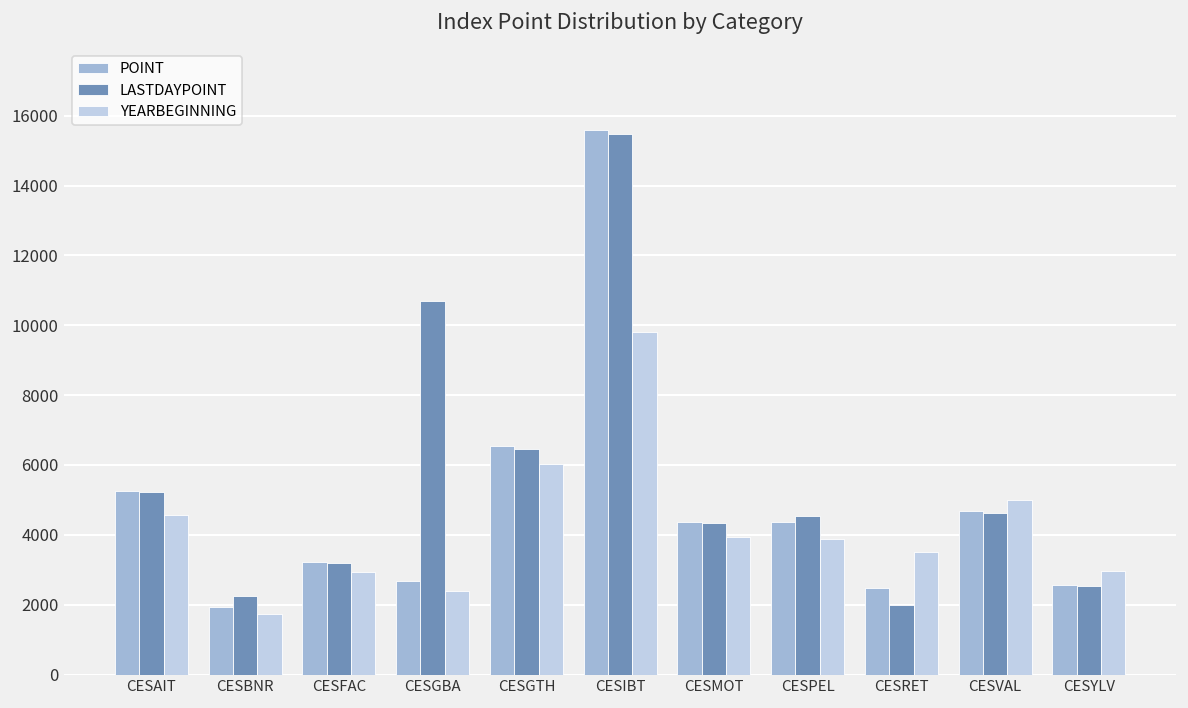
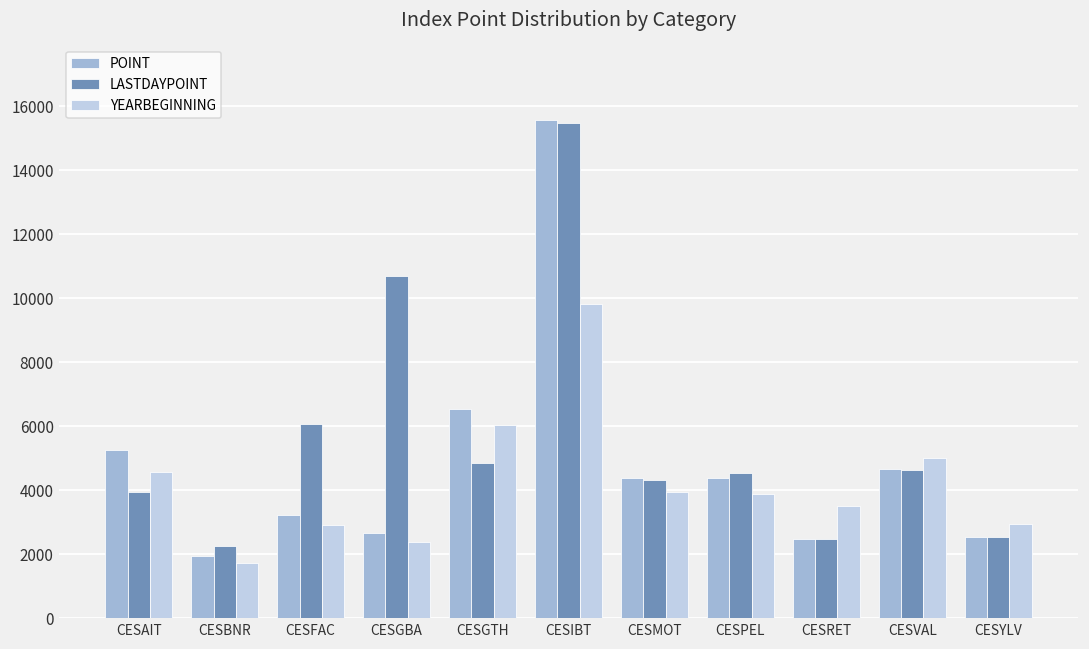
LASTDAYPOINT, CESAIT: 5200 -> 3900
LASTDAYPOINT, CESFAC: 3200 -> 6100
LASTDAYPOINT, CESGTH: 6500 -> 4900
LASTDAYPOINT, CESRET: 2000 -> 2500
